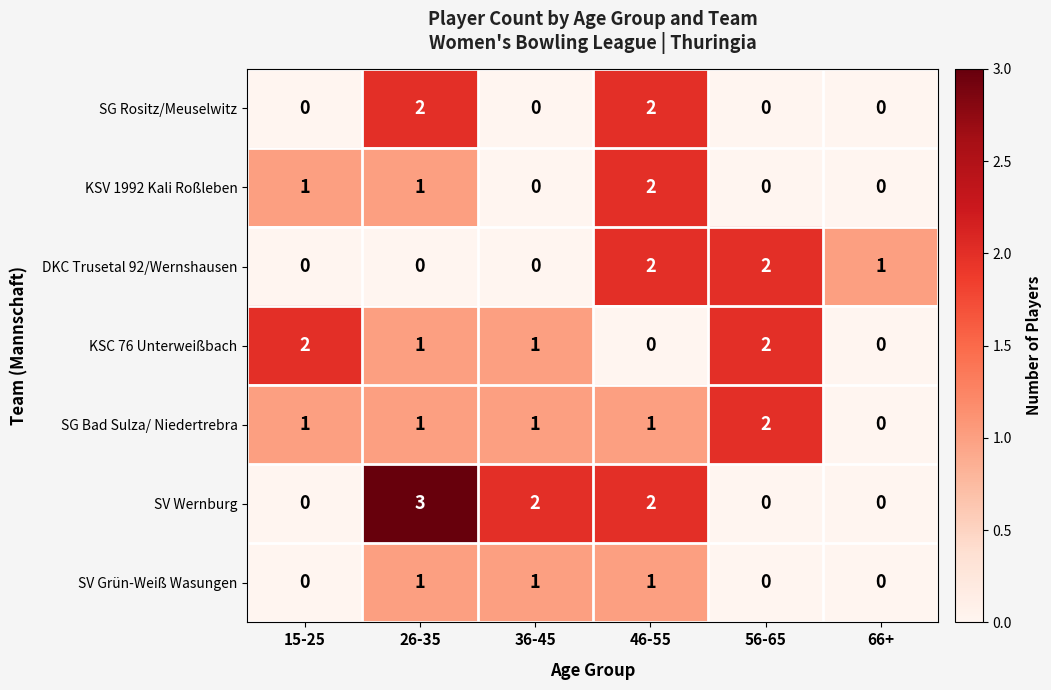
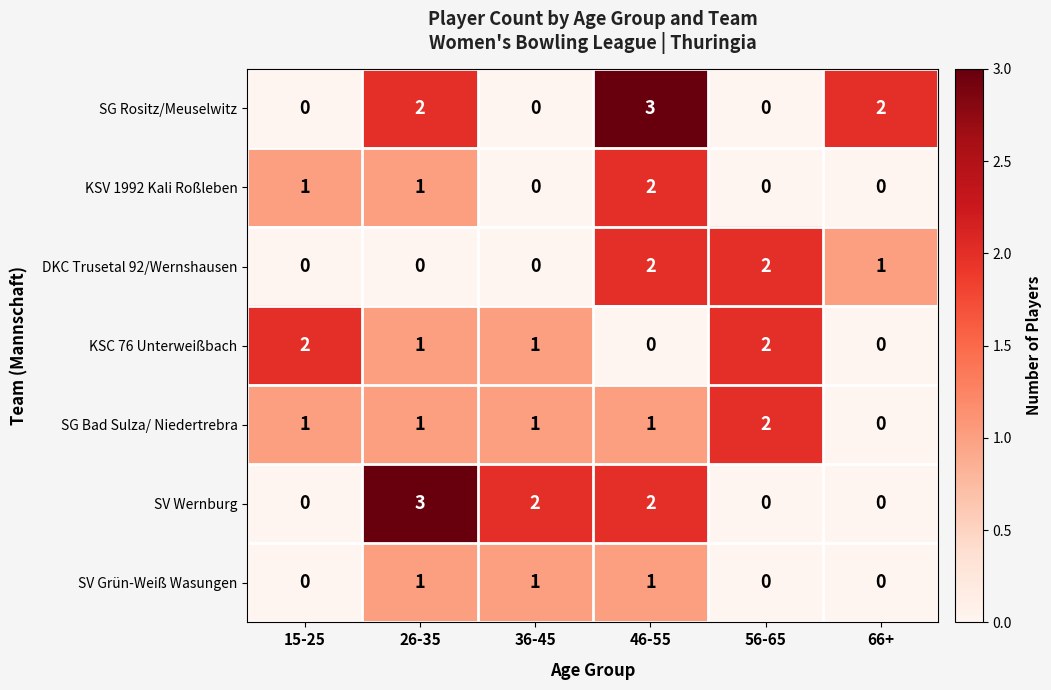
SG Rositz/Meuselwitz, 46-55: 2 -> 3
SG Rositz/Meuselwitz, 66+: 0 -> 2
